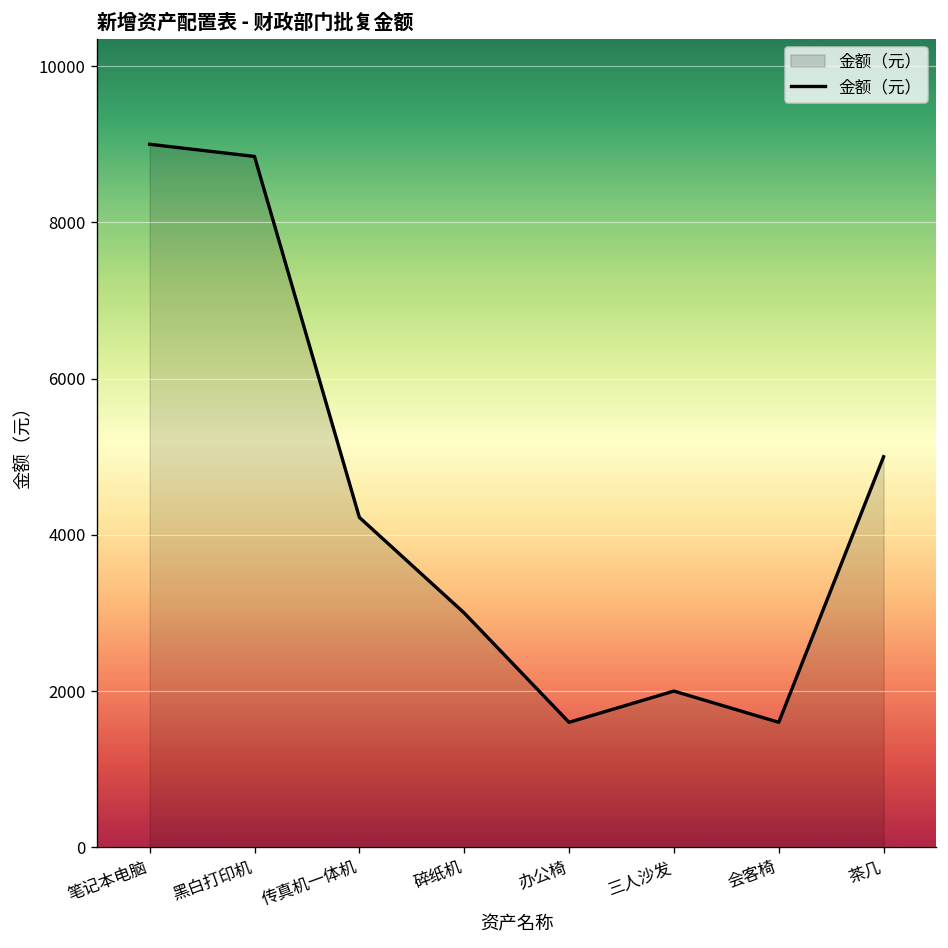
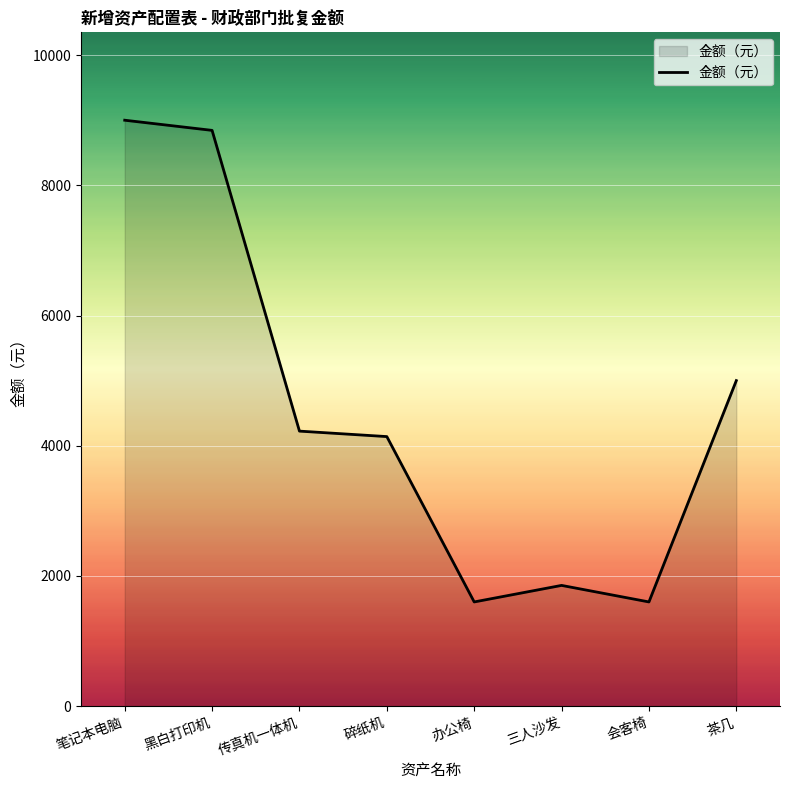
碎纸机: 3000 -> 4100
三人沙发: 2000 -> 1900
